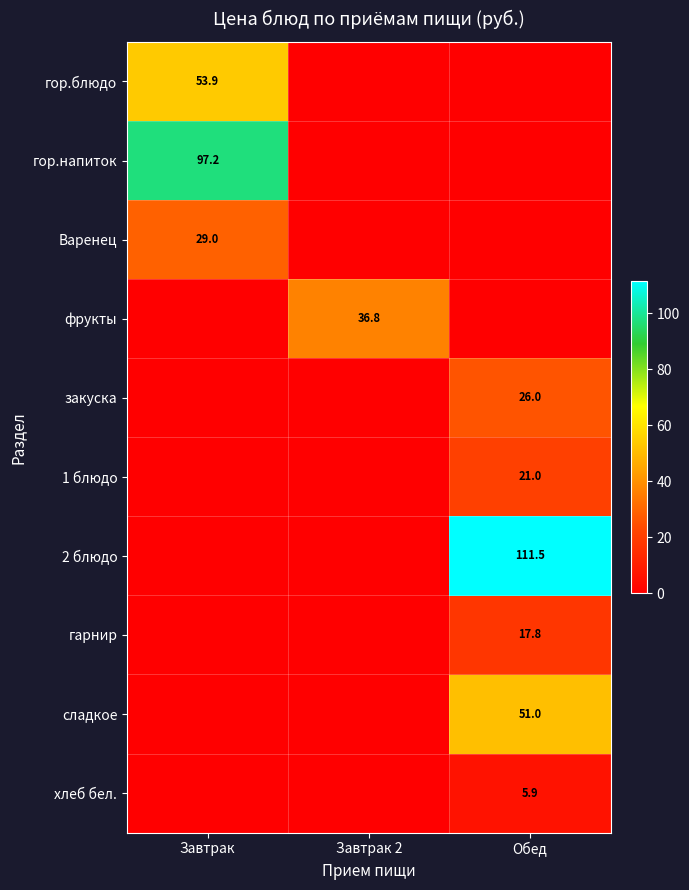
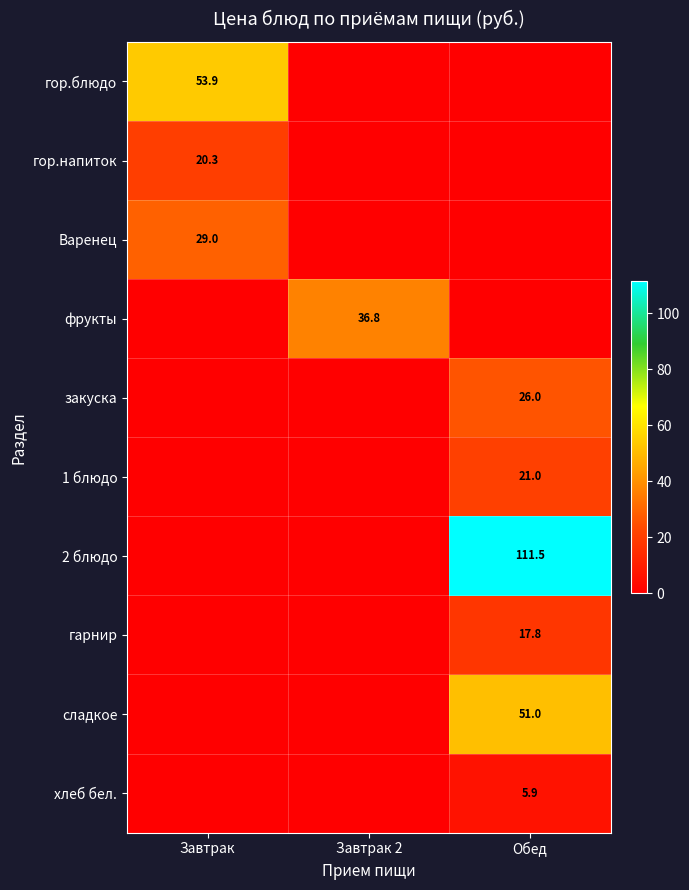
гор.напиток, Завтрак: 97.2 -> 20.3
